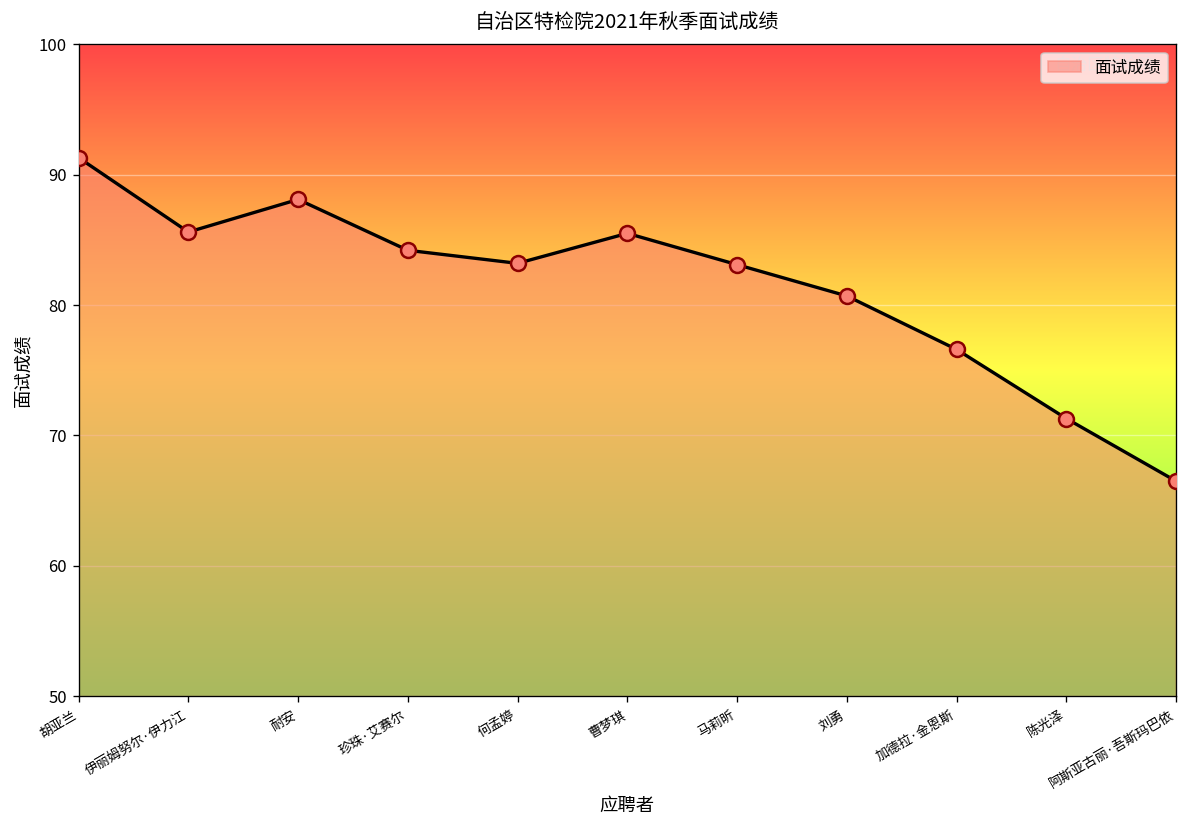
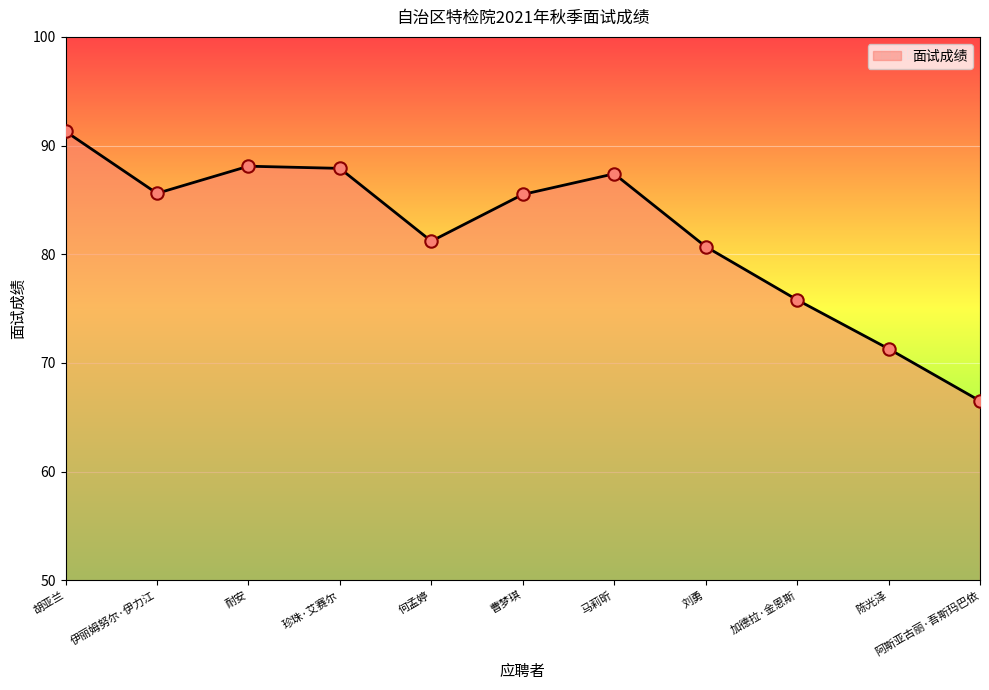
珍珠·艾赛尔: 84.2 -> 87.9
何孟婷: 83.2 -> 81.2
马莉昕: 83.1 -> 87.4
加德拉·金恩斯: 76.6 -> 75.8
